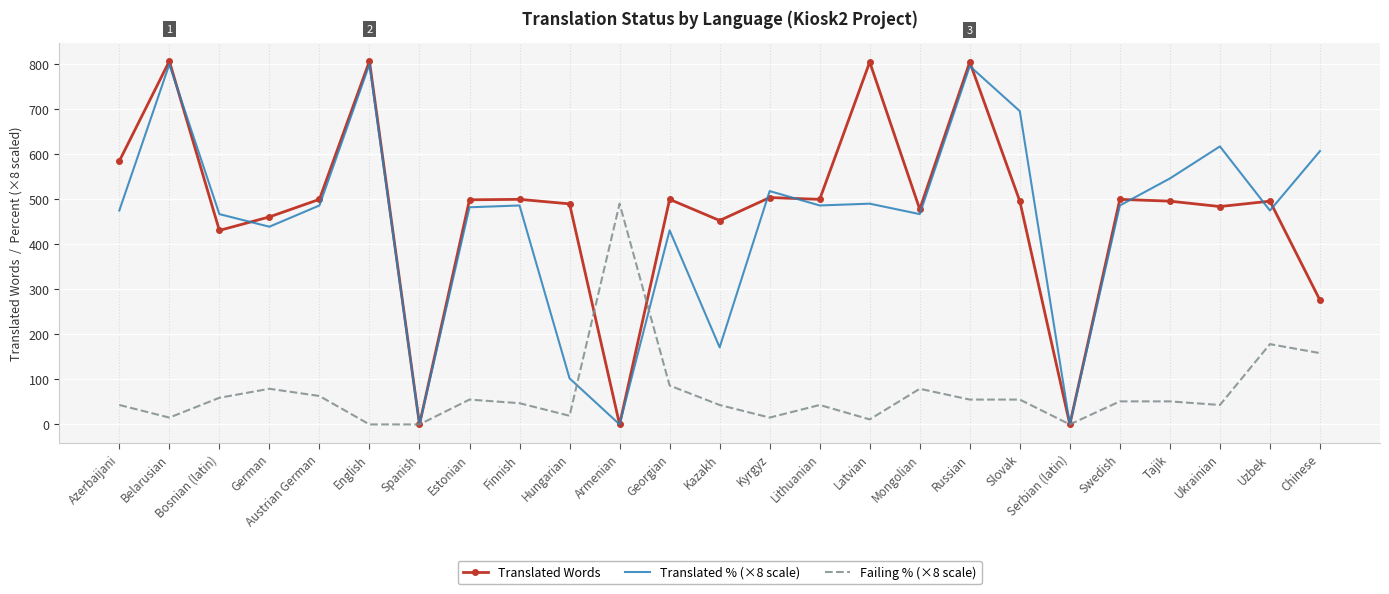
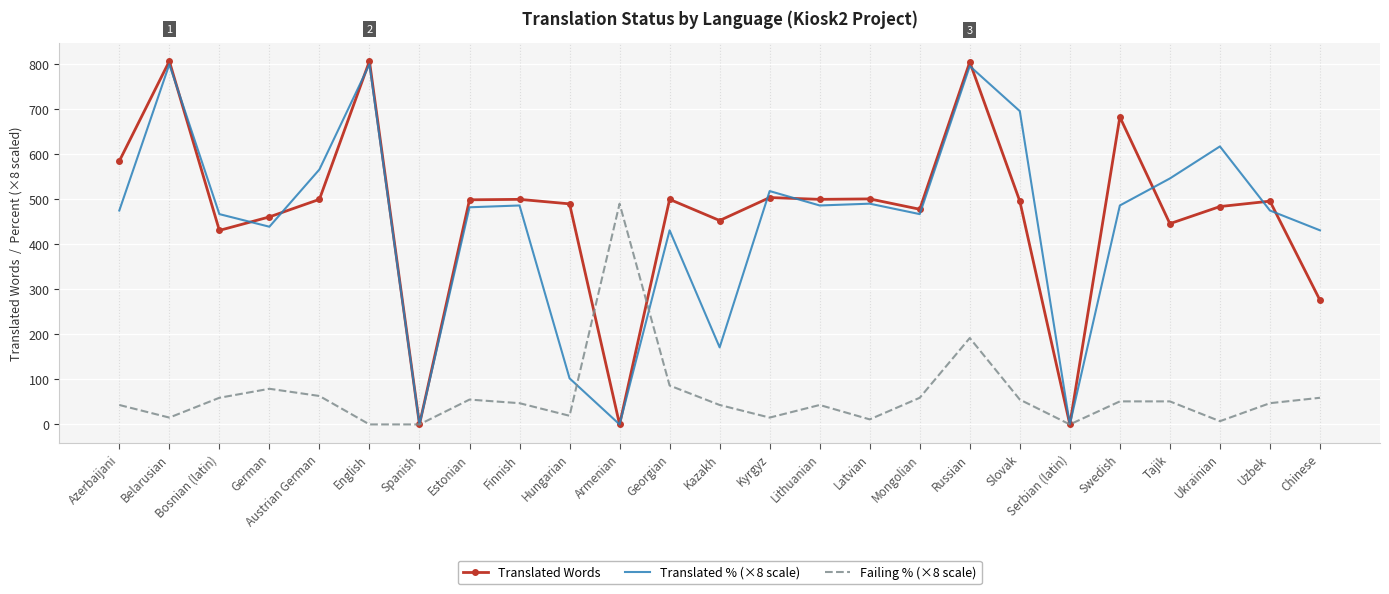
Translated % (×8 scale), Austrian German: 490 -> 570
Translated Words, Latvian: 810 -> 500
Failing % (×8 scale), Mongolian: 80 -> 60
Failing % (×8 scale), Russian: 60 -> 190
Translated Words, Swedish: 500 -> 680
Translated Words, Tajik: 500 -> 450
Failing % (×8 scale), Ukrainian: 40 -> 10
Failing % (×8 scale), Uzbek: 180 -> 50
Translated % (×8 scale), Chinese: 610 -> 430
Failing % (×8 scale), Chinese: 160 -> 60
